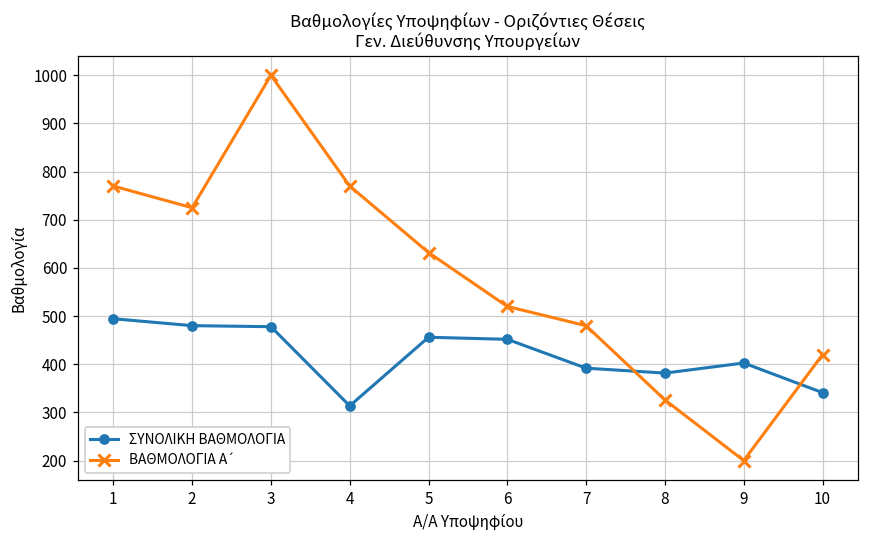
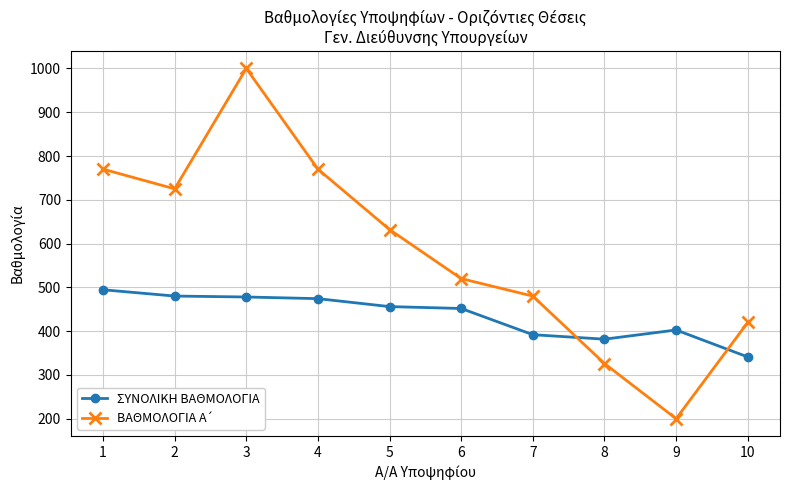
ΣΥΝΟΛΙΚΗ ΒΑΘΜΟΛΟΓΙΑ, 4: 310 -> 470
